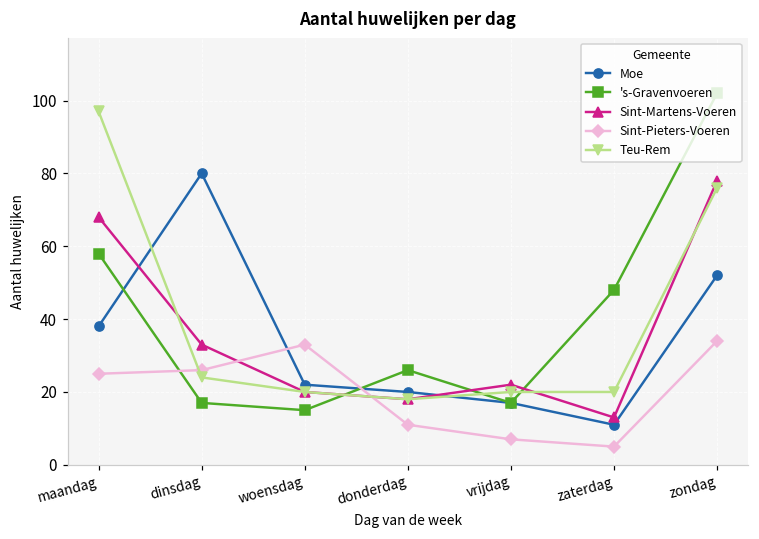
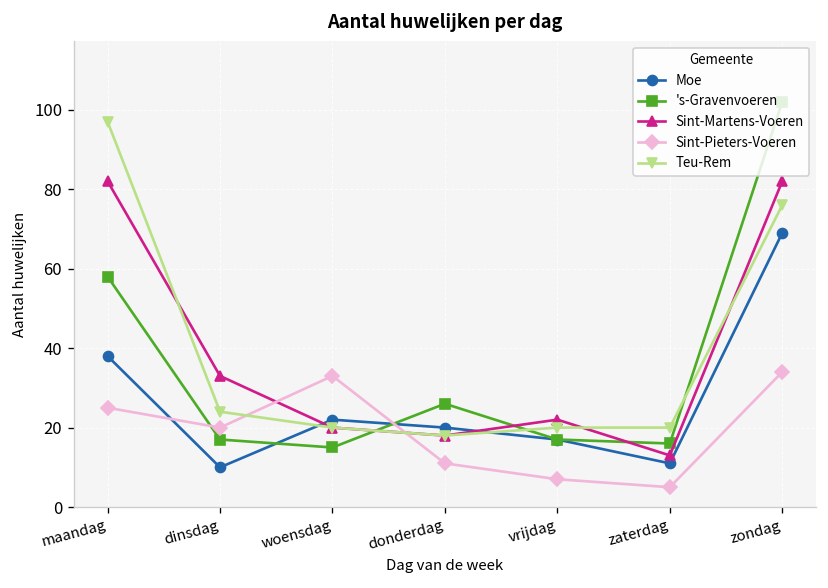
Sint-Martens-Voeren, maandag: 68 -> 82
Moe, dinsdag: 80 -> 10
Sint-Pieters-Voeren, dinsdag: 26 -> 20
's-Gravenvoeren, zaterdag: 48 -> 16
Moe, zondag: 52 -> 69
Sint-Martens-Voeren, zondag: 78 -> 82
